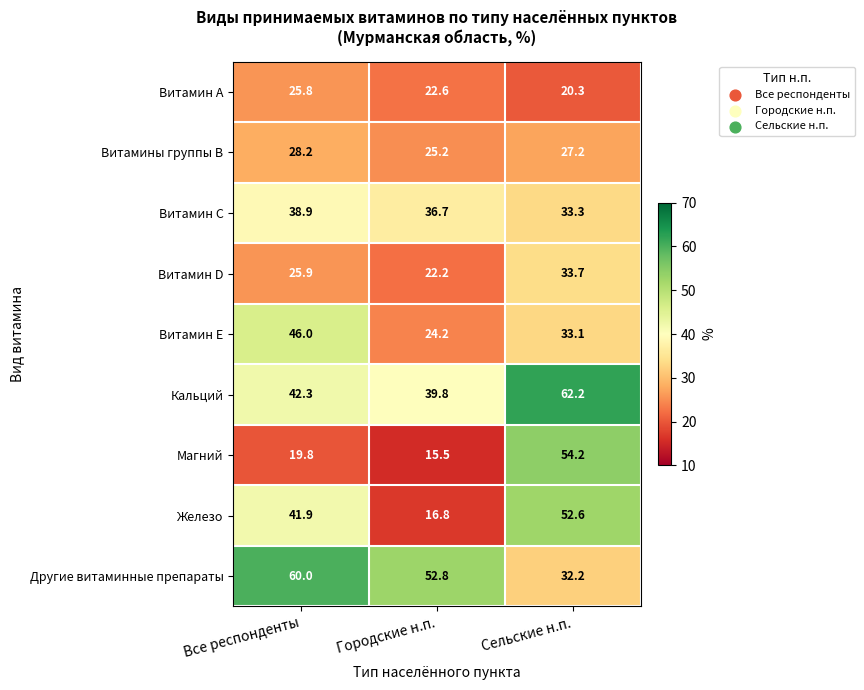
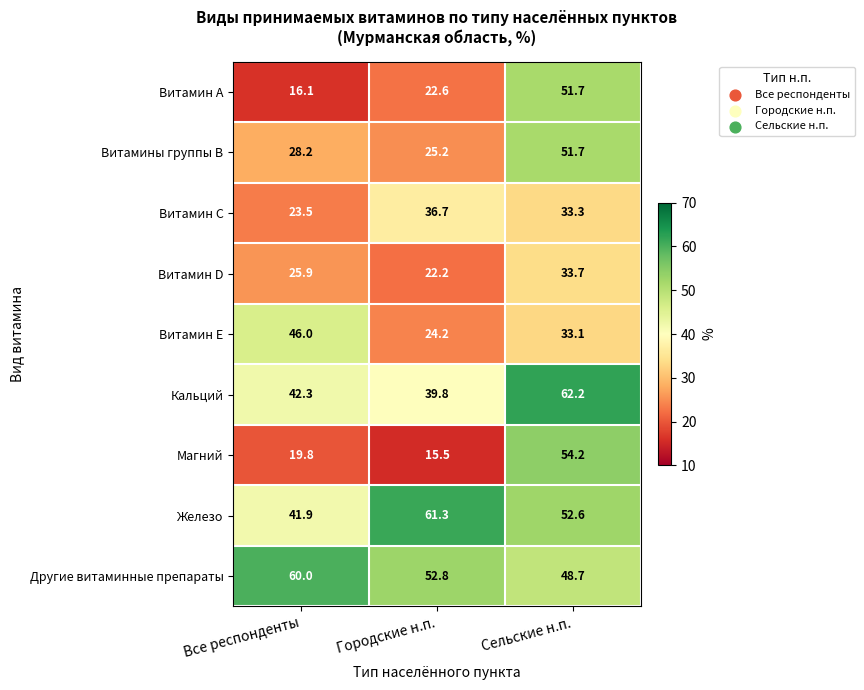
Витамин А, Все респонденты: 25.8 -> 16.1
Витамин А, Сельские н.п.: 20.3 -> 51.7
Витамины группы В, Сельские н.п.: 27.2 -> 51.7
Витамин С, Все респонденты: 38.9 -> 23.5
Железо, Городские н.п.: 16.8 -> 61.3
Другие витаминные препараты, Сельские н.п.: 32.2 -> 48.7
